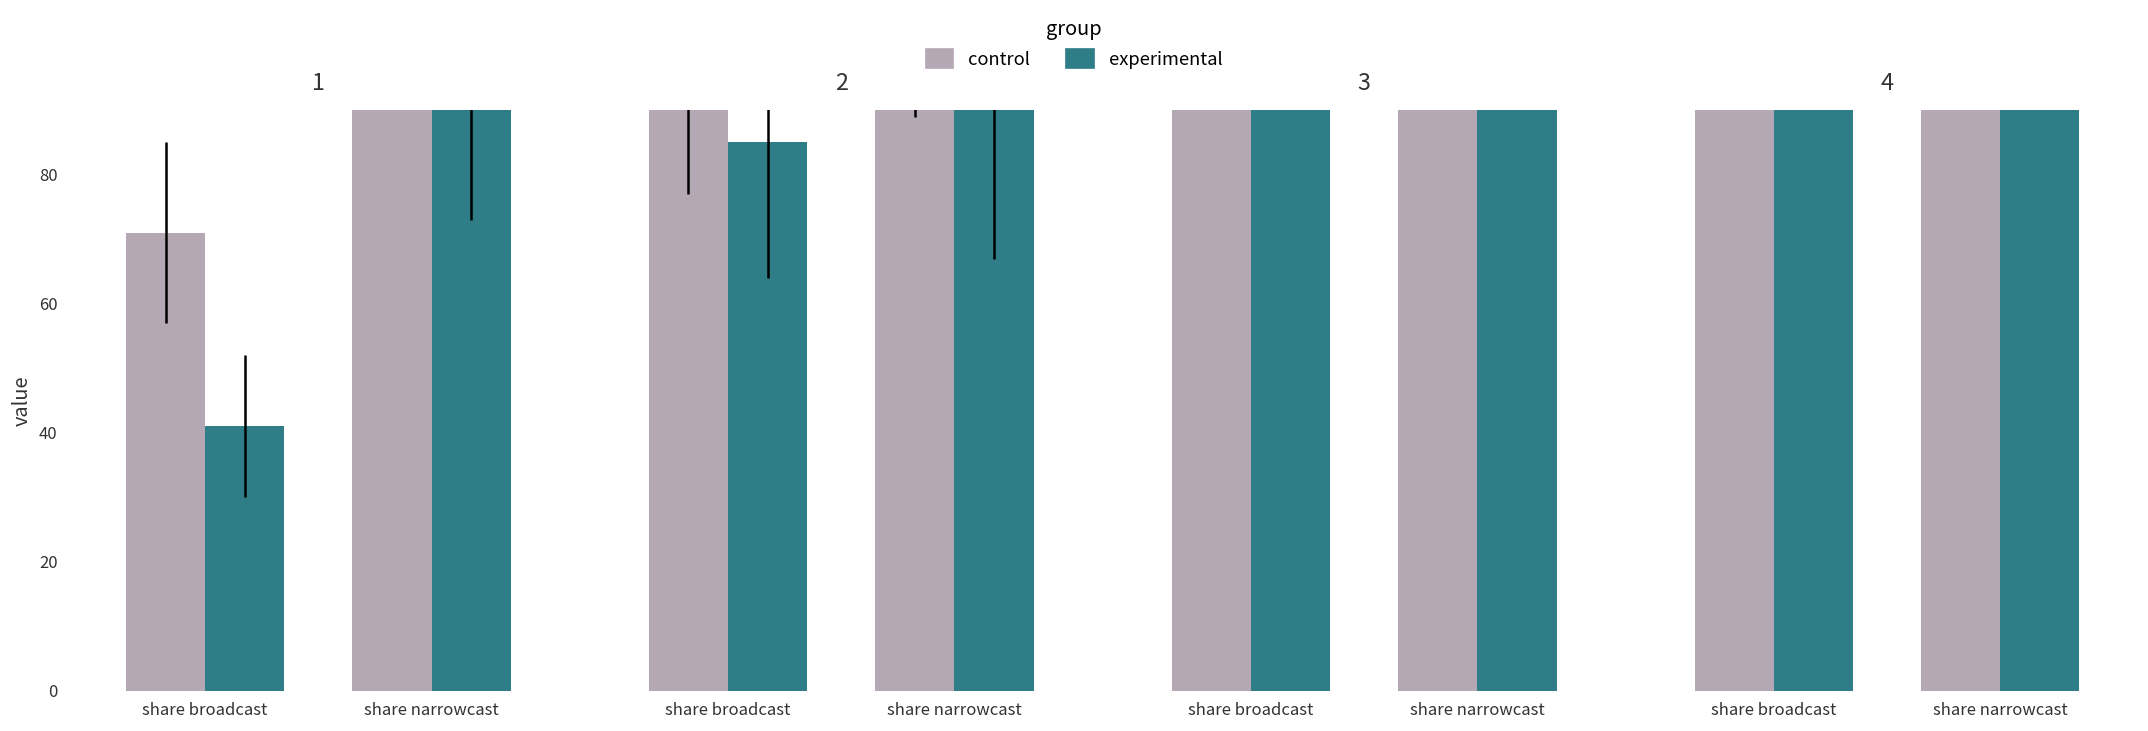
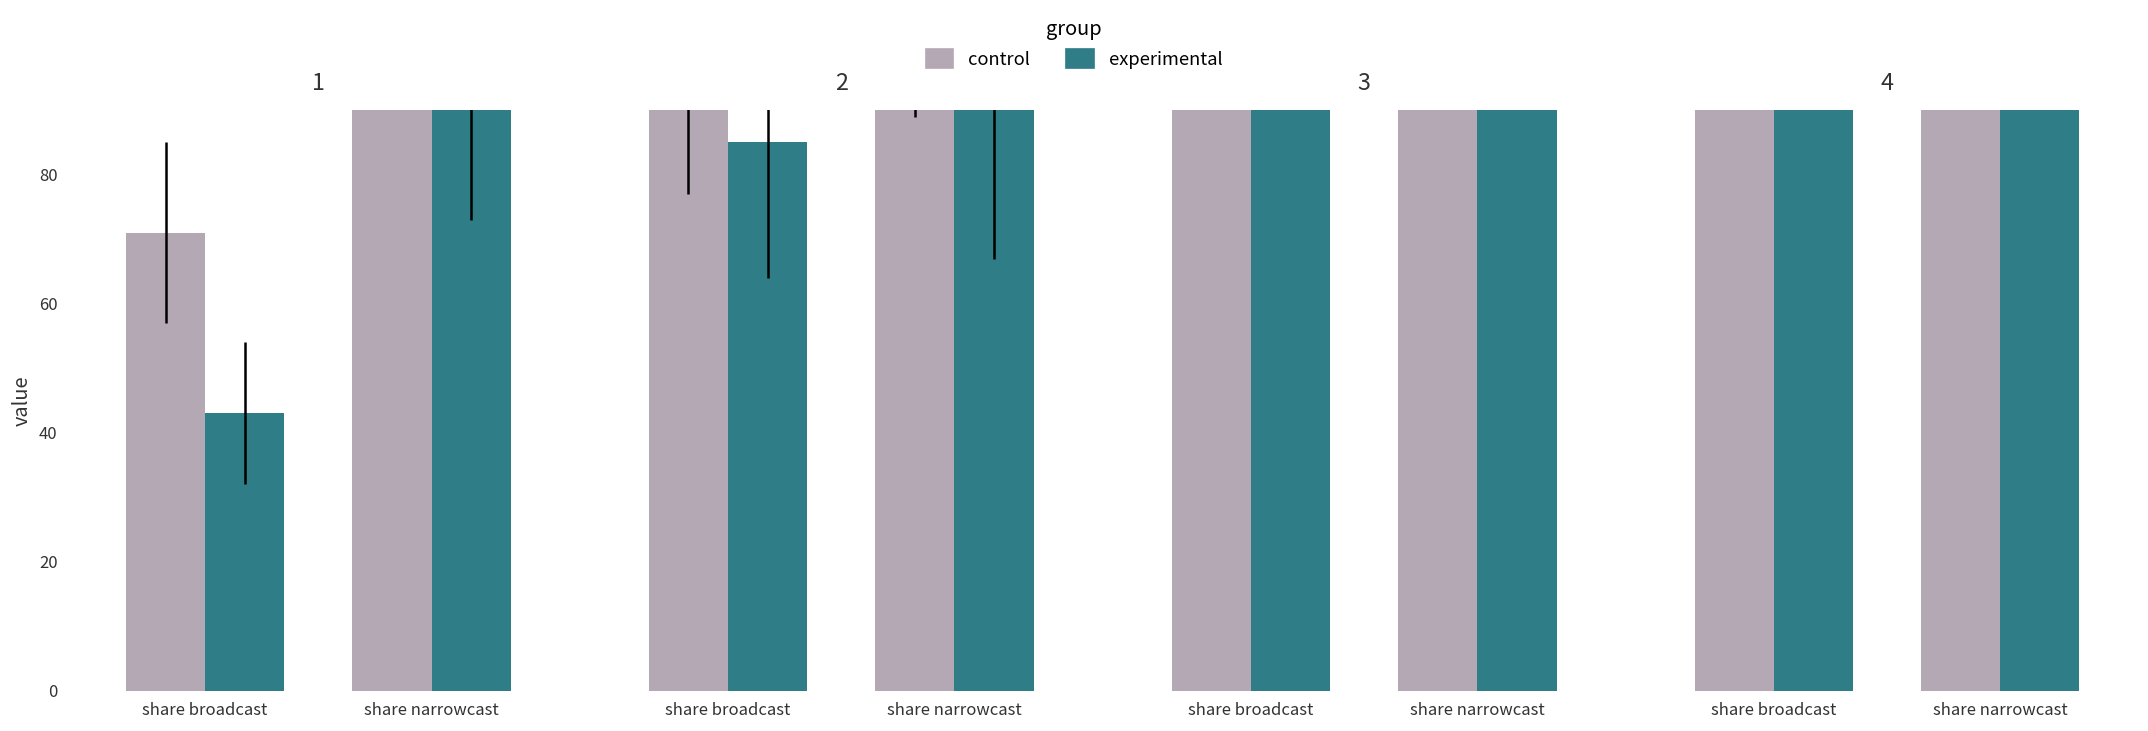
1, experimental, share broadcast: 41 -> 43
